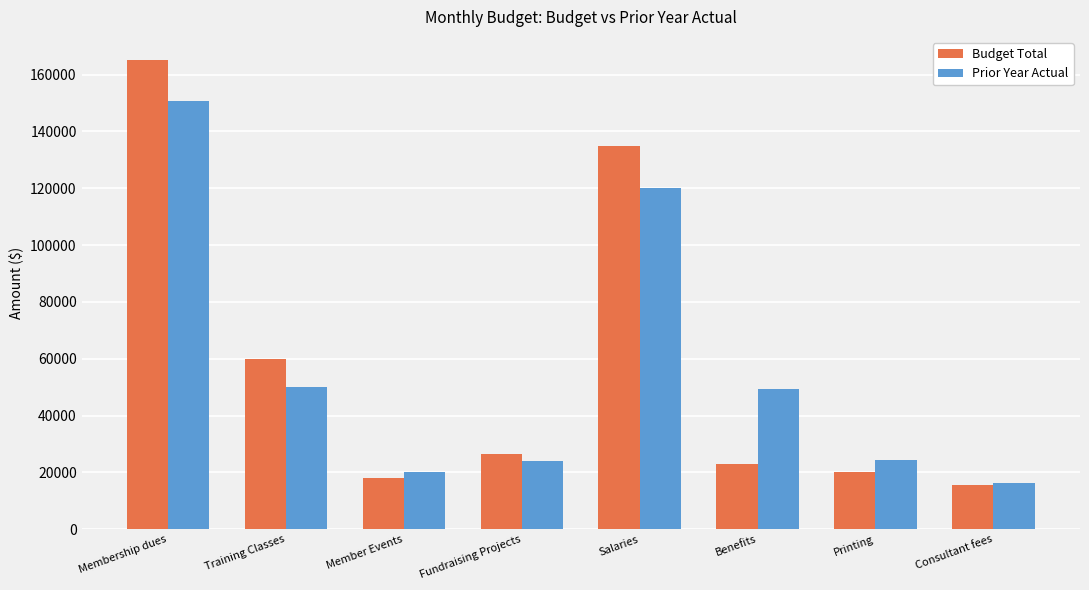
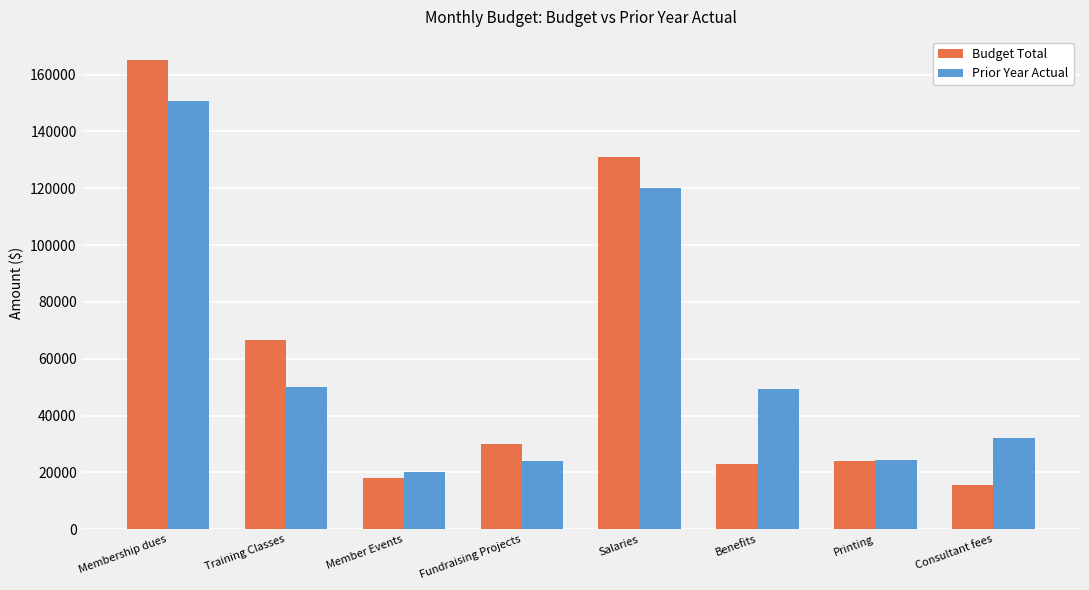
Budget Total, Training Classes: 60000 -> 66000
Budget Total, Fundraising Projects: 26000 -> 30000
Budget Total, Salaries: 135000 -> 131000
Budget Total, Printing: 20000 -> 24000
Prior Year Actual, Consultant fees: 16000 -> 32000
